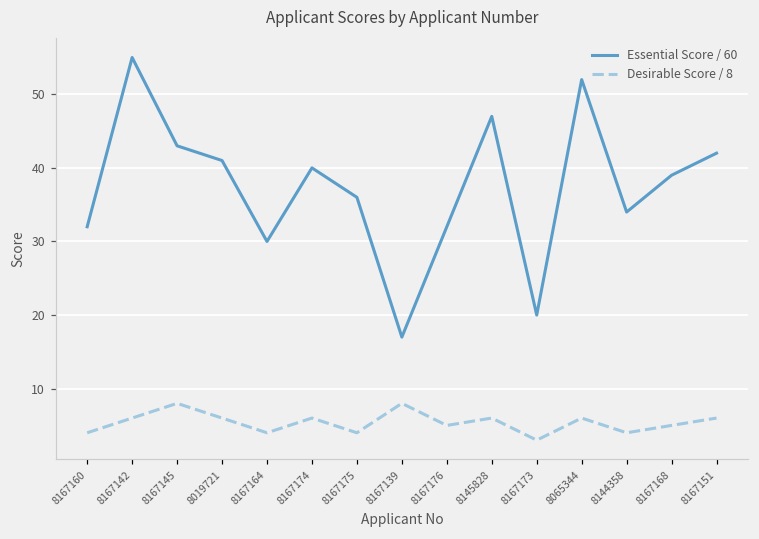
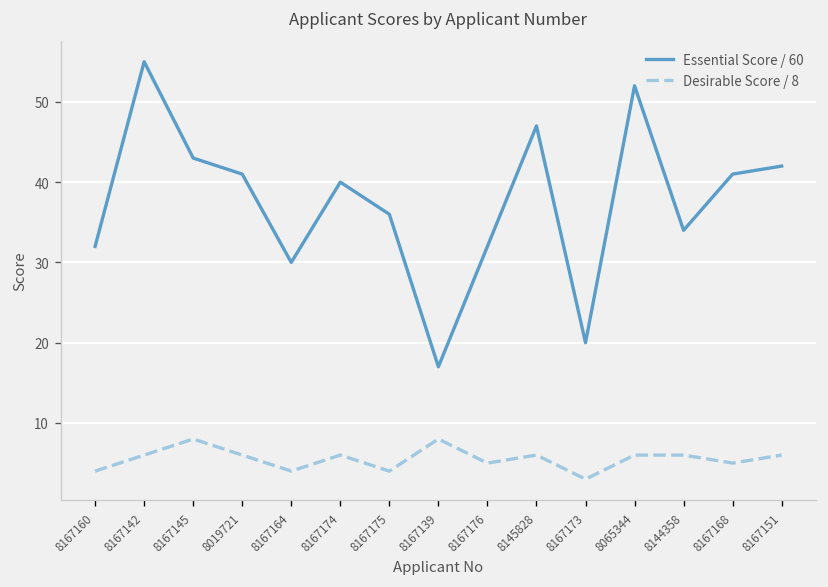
Desirable Score / 8, 8144358: 4 -> 6
Essential Score / 60, 8167168: 39 -> 41
